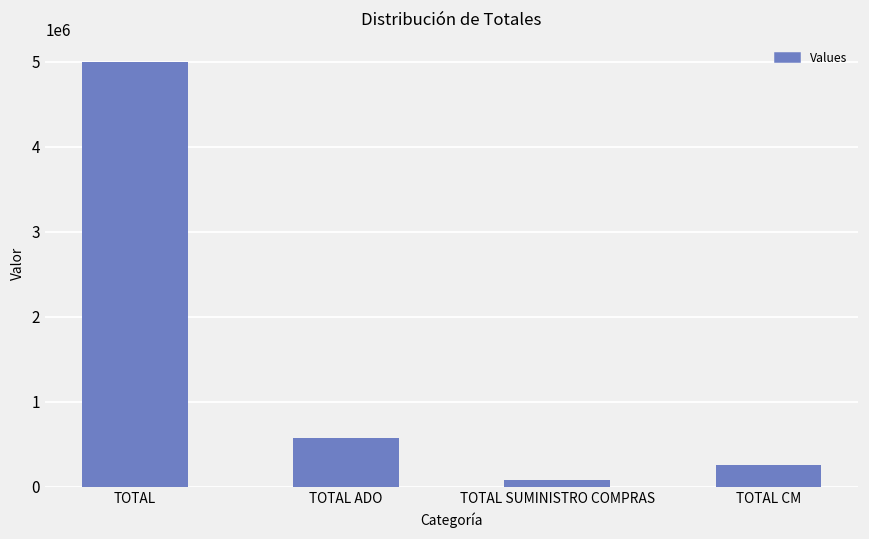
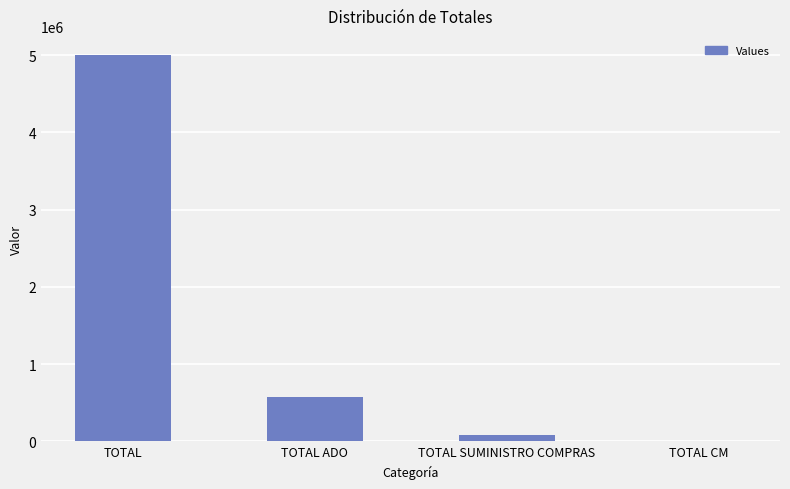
TOTAL CM: 200000 -> 0
